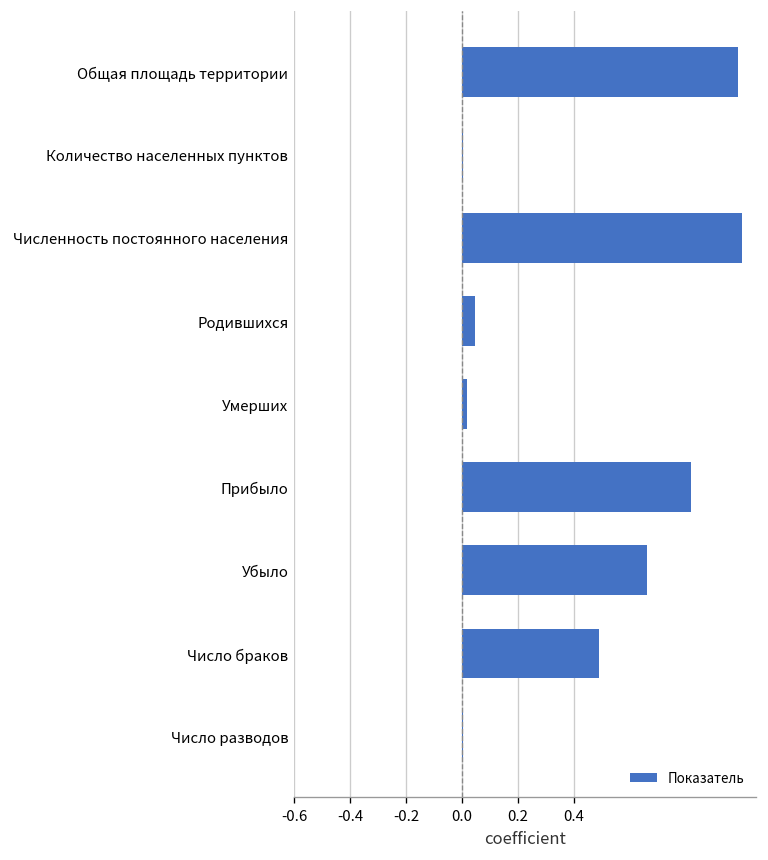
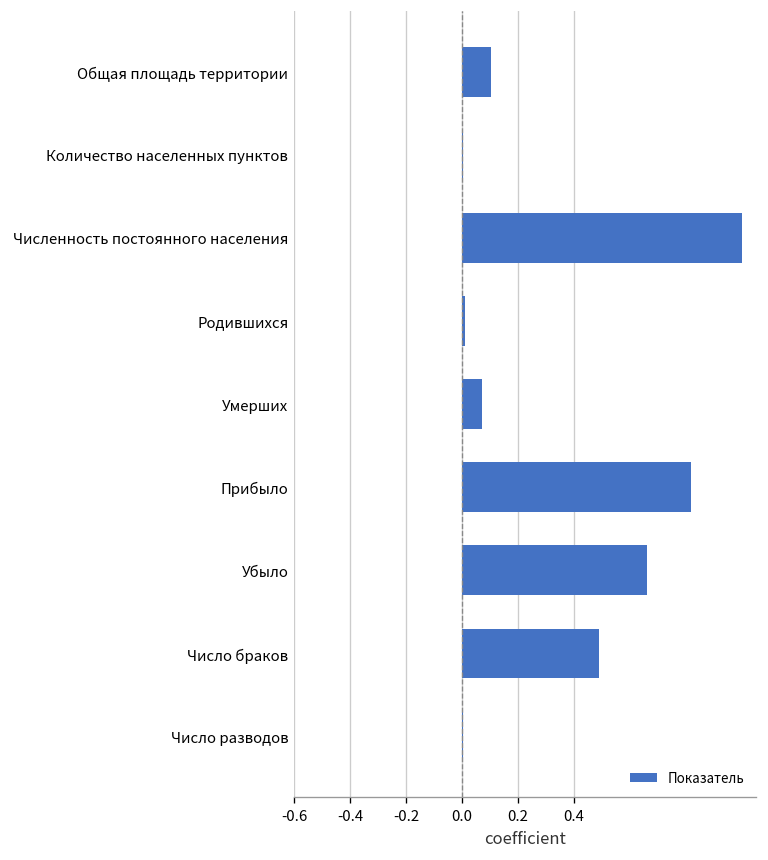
Общая площадь территории: 0.99 -> 0.10
Родившихся: 0.05 -> 0.01
Умерших: 0.02 -> 0.07
